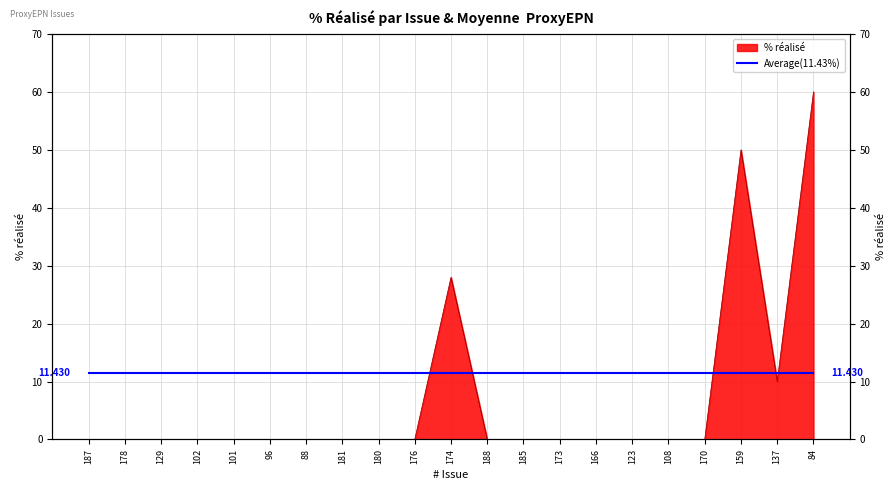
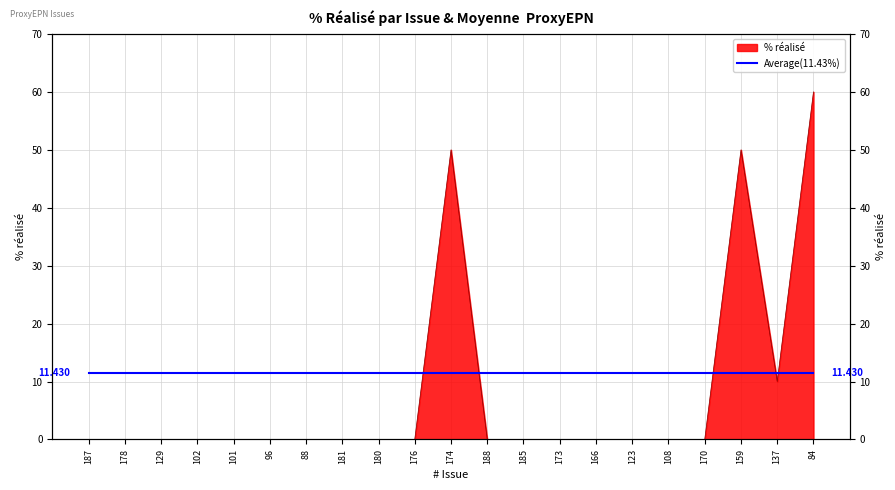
% réalisé, 174: 28 -> 50
